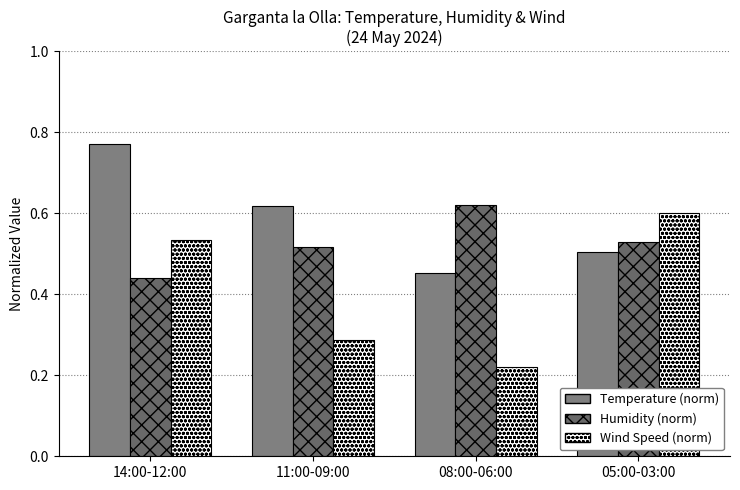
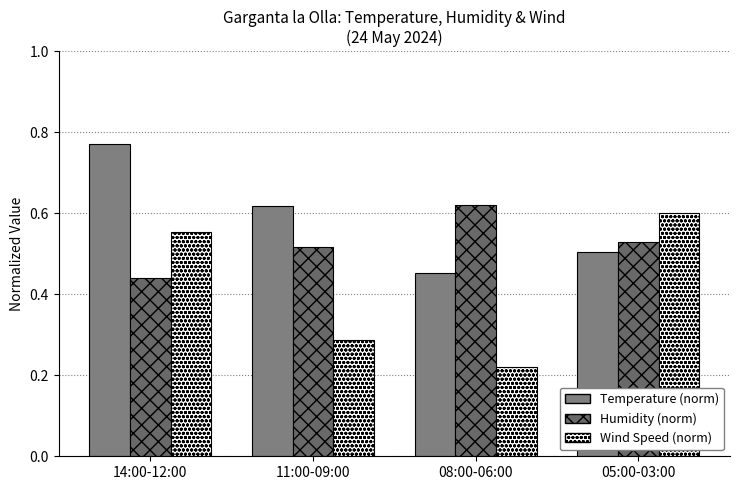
Wind Speed (norm), 14:00-12:00: 0.53 -> 0.55
